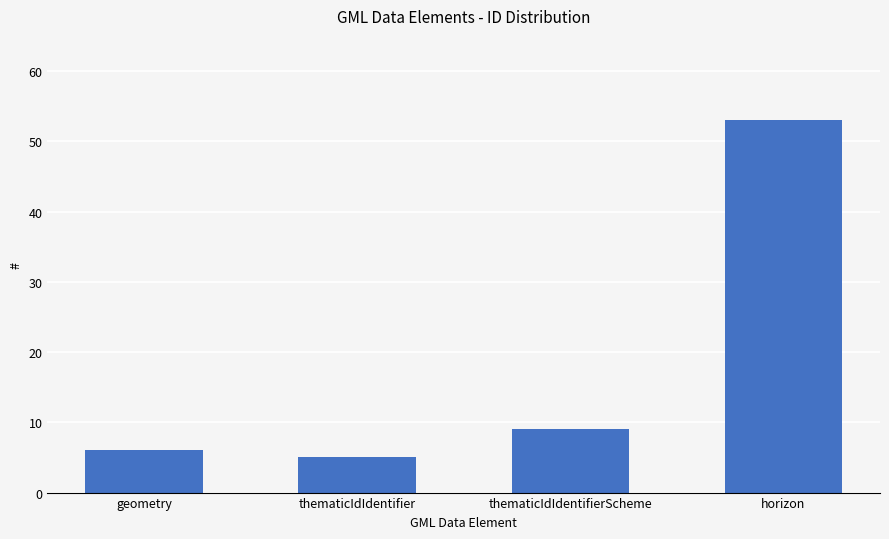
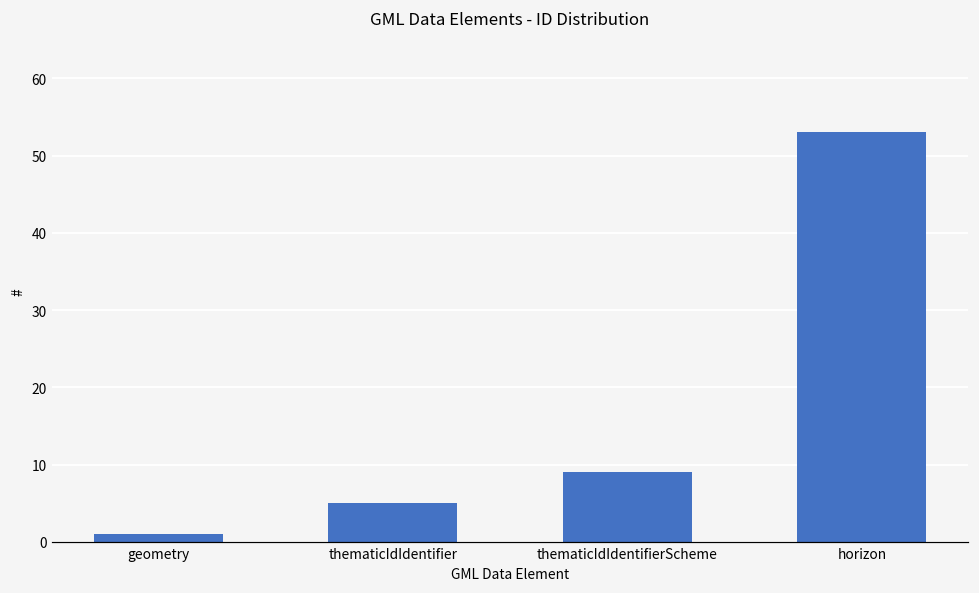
geometry: 6 -> 1
